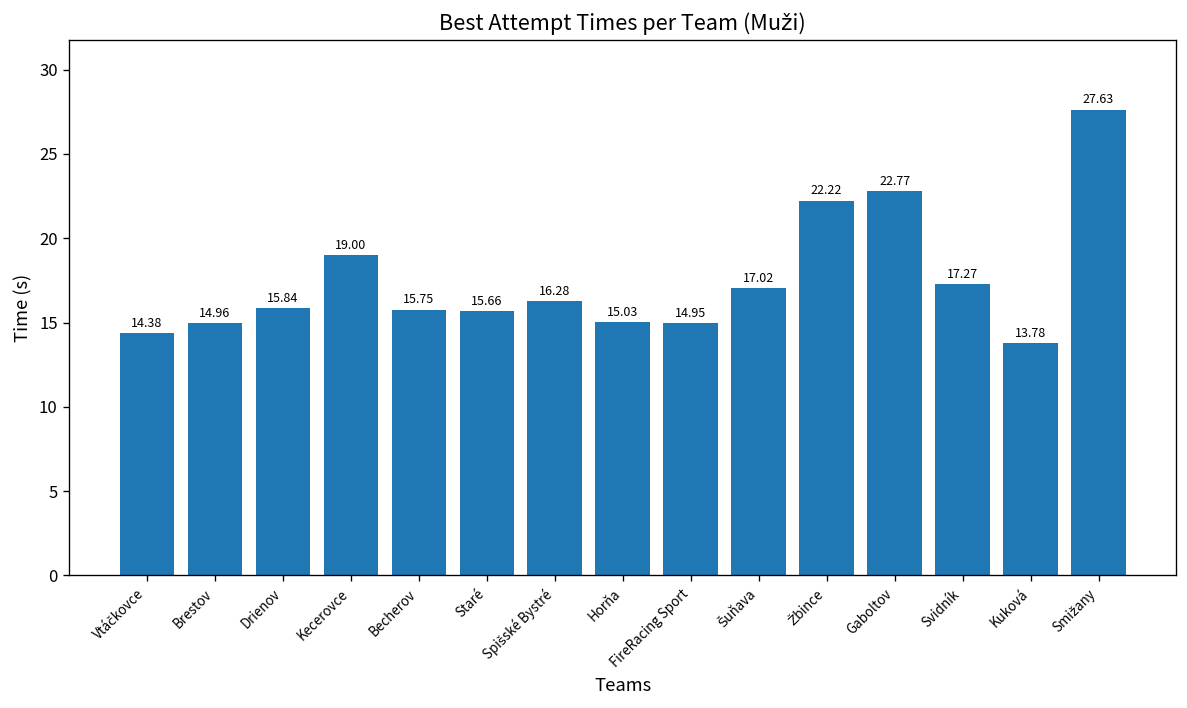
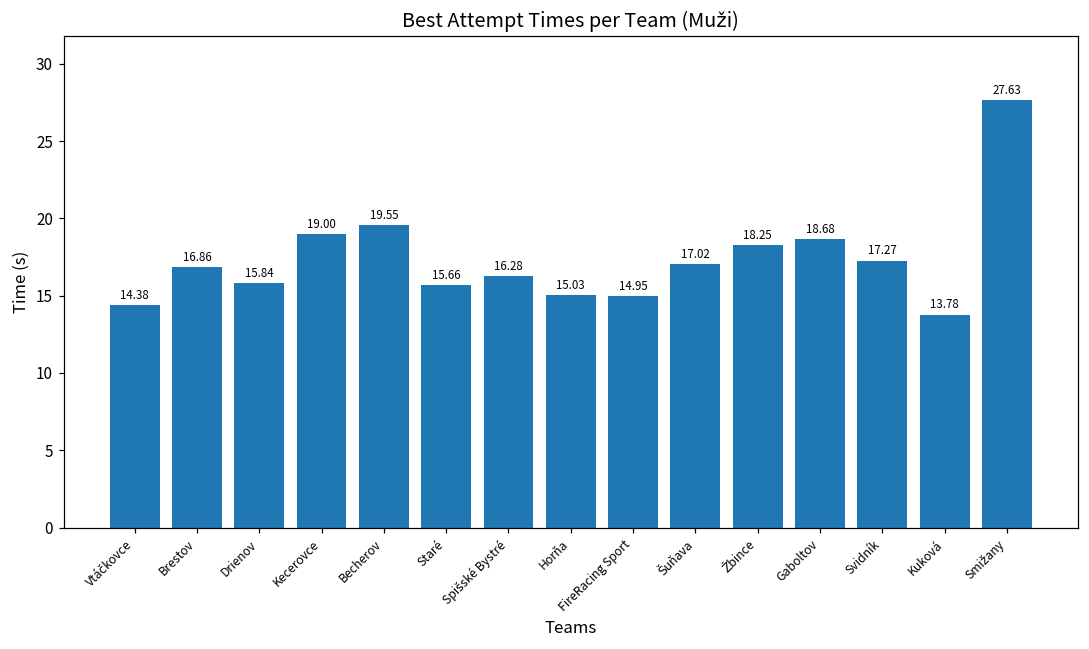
Brestov: 14.96 -> 16.86
Becherov: 15.75 -> 19.55
Žbince: 22.22 -> 18.25
Gaboltov: 22.77 -> 18.68
